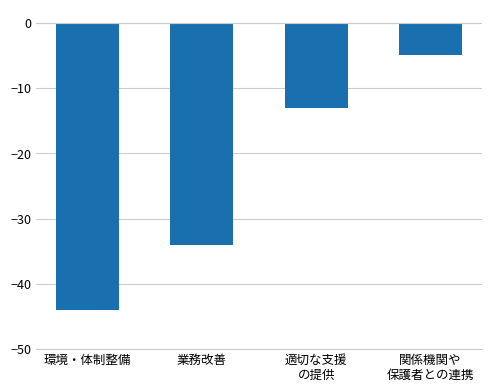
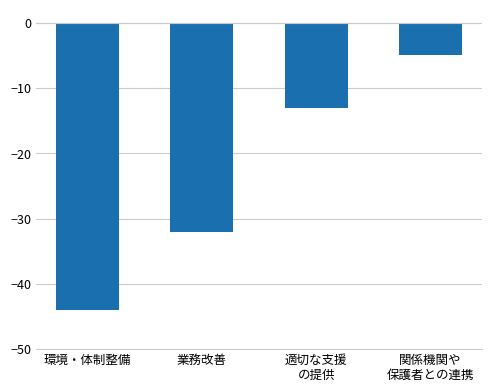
業務改善: -34 -> -32
